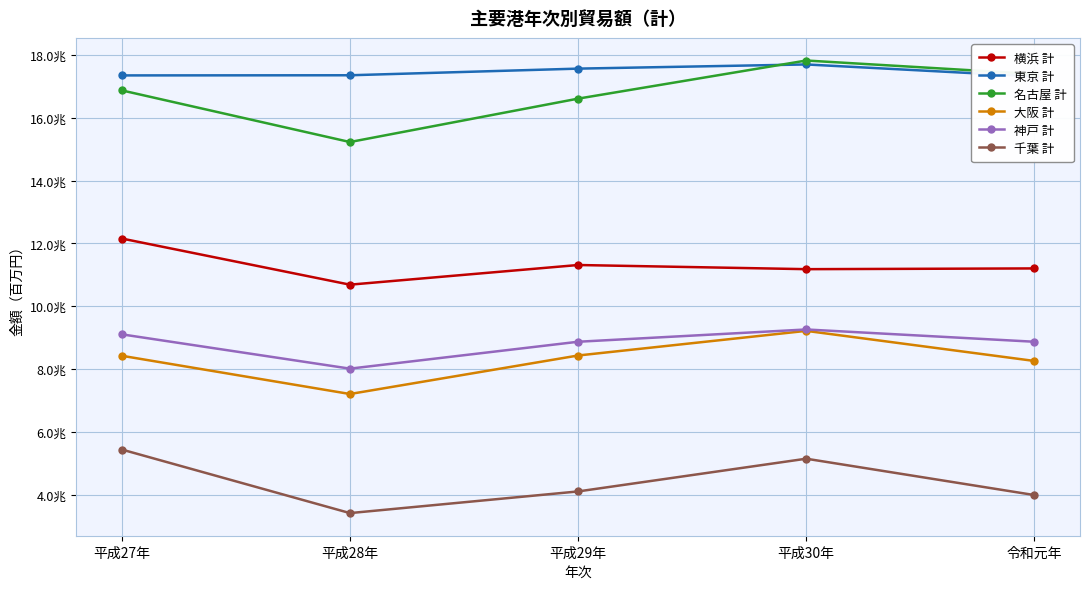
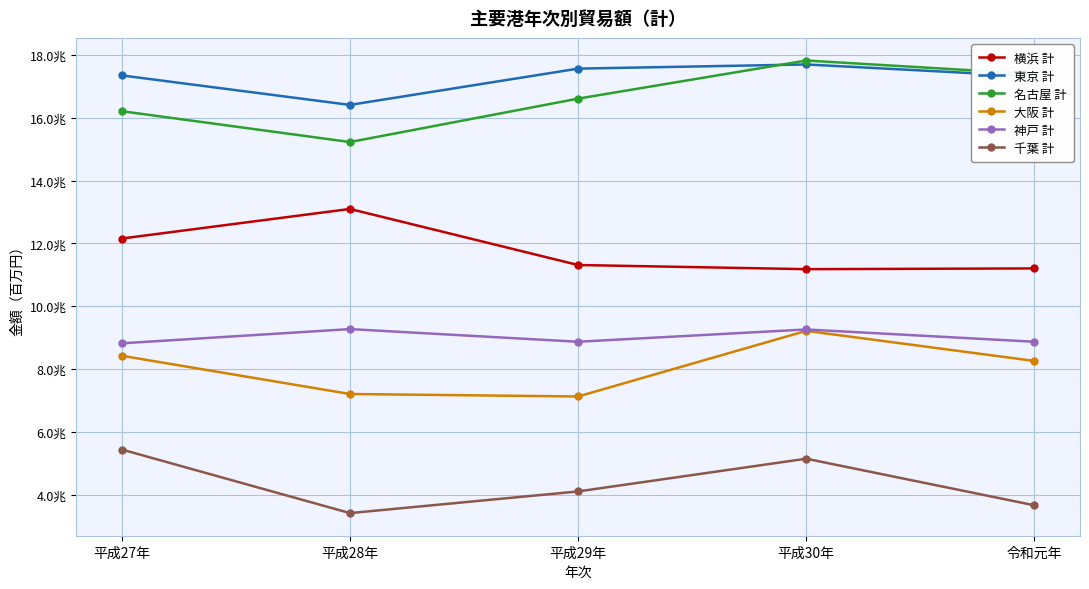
名古屋 計, 平成27年: 16.9兆 -> 16.2兆
神戸 計, 平成27年: 9.1兆 -> 8.8兆
横浜 計, 平成28年: 10.7兆 -> 13.1兆
東京 計, 平成28年: 17.4兆 -> 16.4兆
神戸 計, 平成28年: 8.0兆 -> 9.3兆
大阪 計, 平成29年: 8.4兆 -> 7.1兆
千葉 計, 令和元年: 4.0兆 -> 3.7兆
